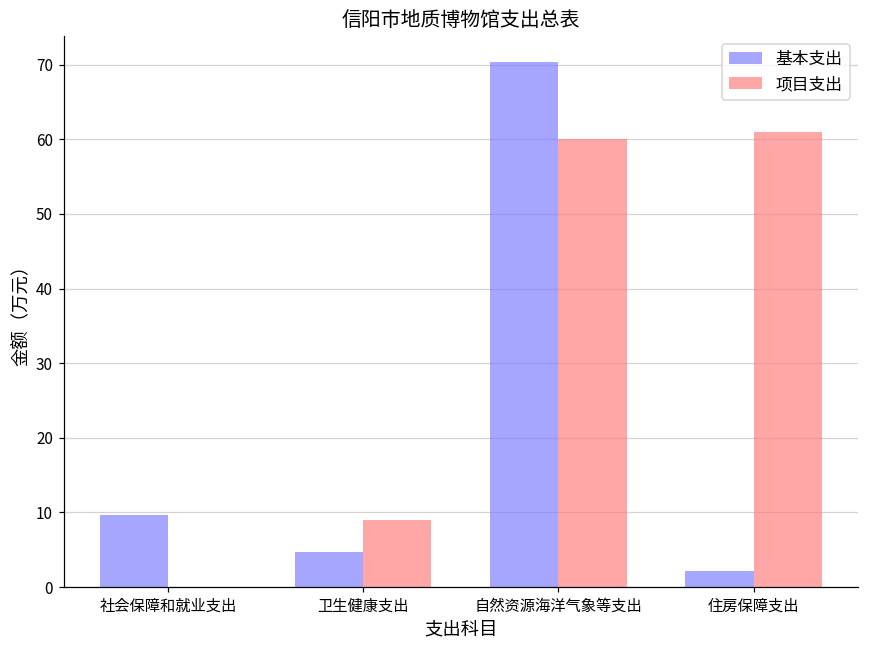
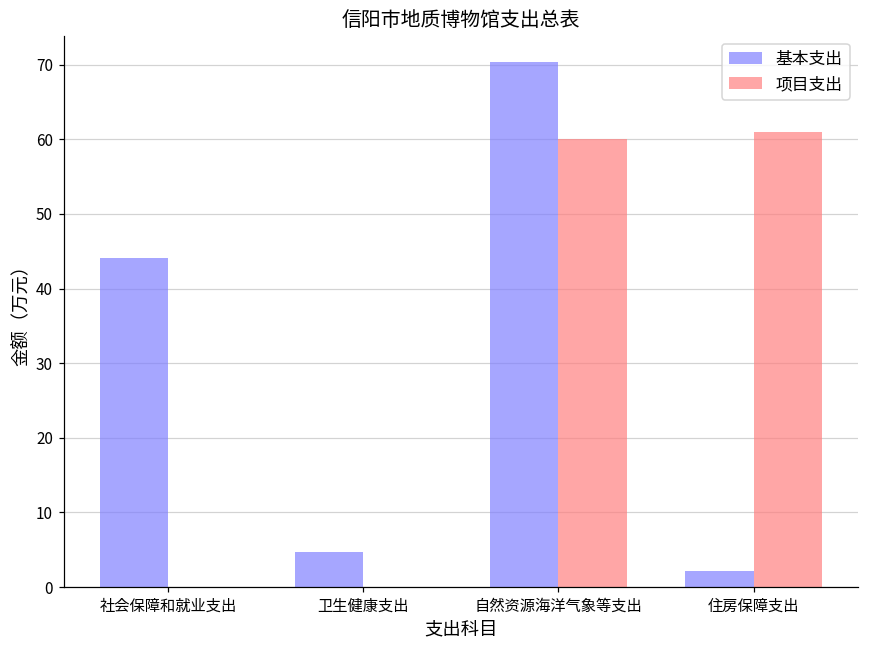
基本支出, 社会保障和就业支出: 10 -> 44
项目支出, 卫生健康支出: 9 -> 0
